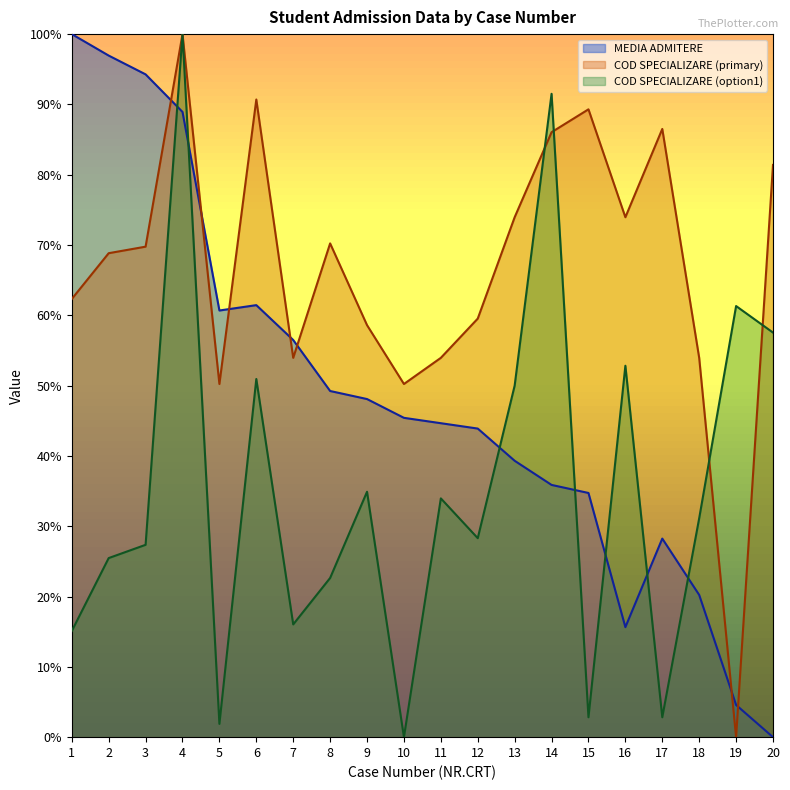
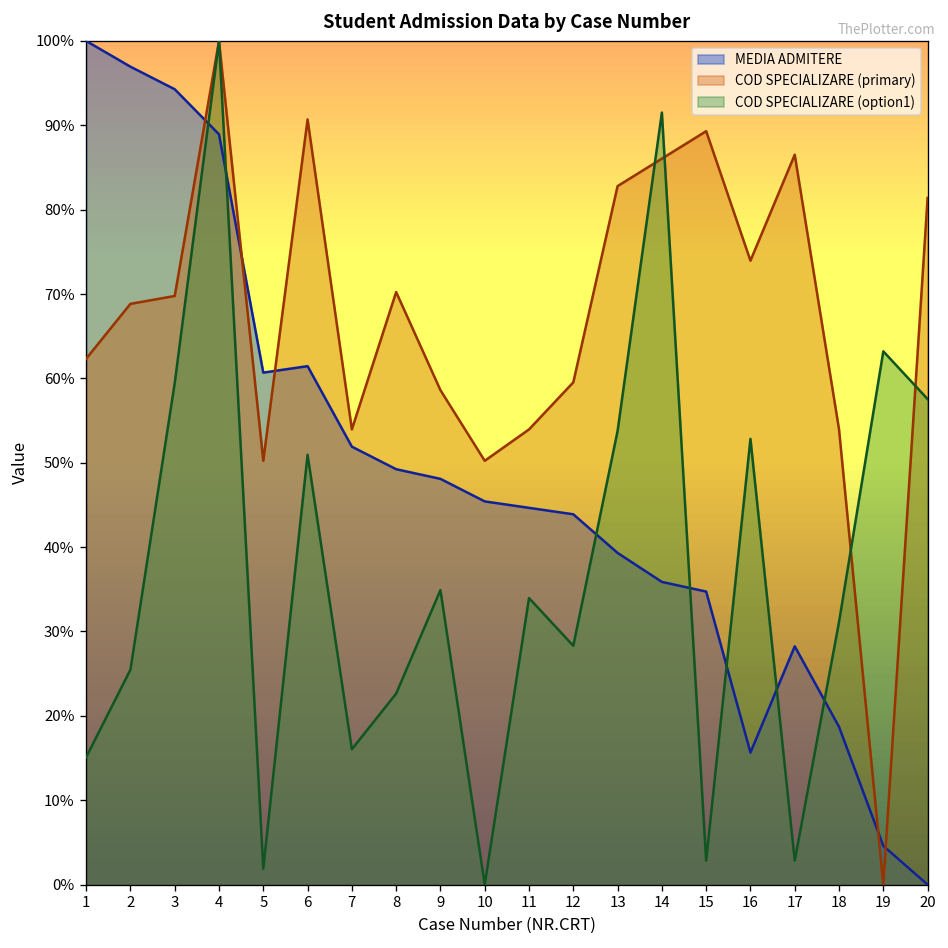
COD SPECIALIZARE (option1), 3: 27% -> 59%
MEDIA ADMITERE, 7: 56% -> 52%
COD SPECIALIZARE (primary), 13: 74% -> 83%
COD SPECIALIZARE (option1), 13: 50% -> 54%
MEDIA ADMITERE, 18: 20% -> 19%
COD SPECIALIZARE (option1), 19: 61% -> 63%
